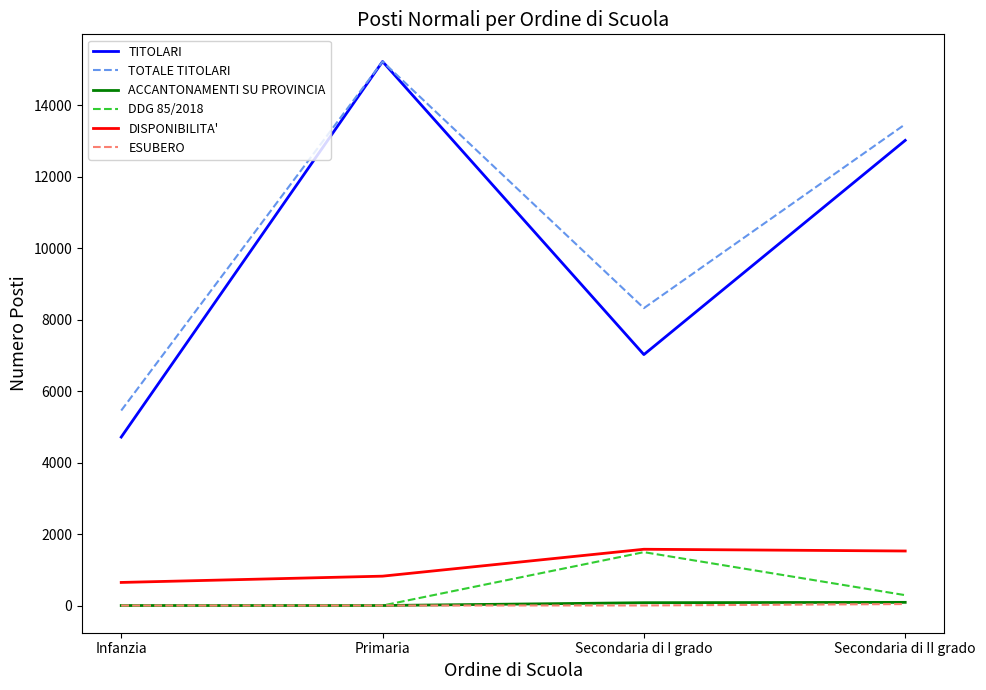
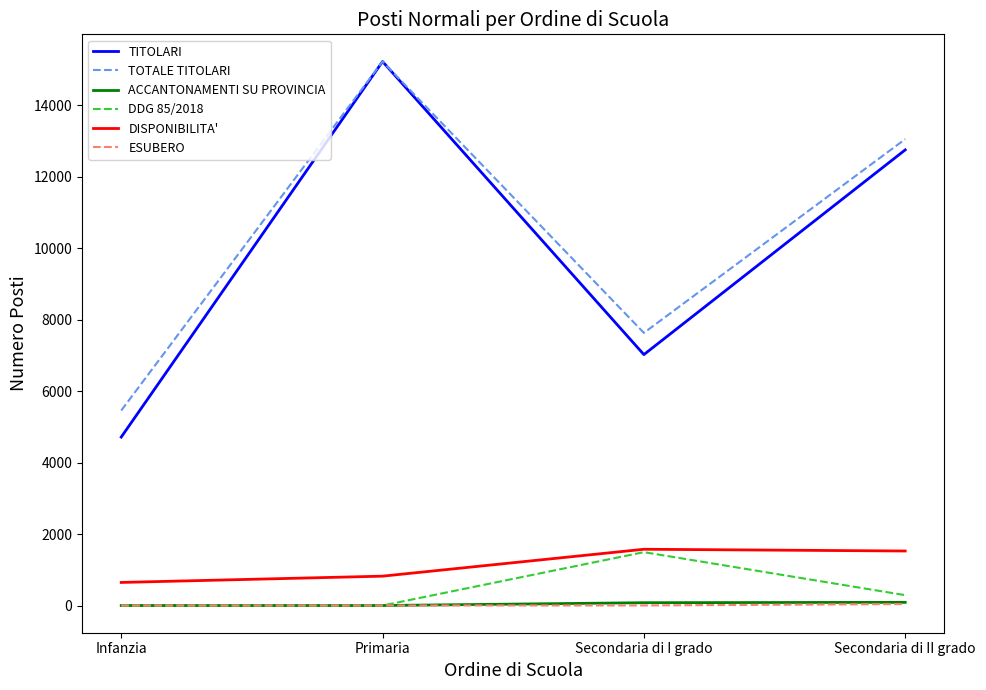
TOTALE TITOLARI, Secondaria di I grado: 8300 -> 7600
TITOLARI, Secondaria di II grado: 13000 -> 12800
TOTALE TITOLARI, Secondaria di II grado: 13500 -> 13100
